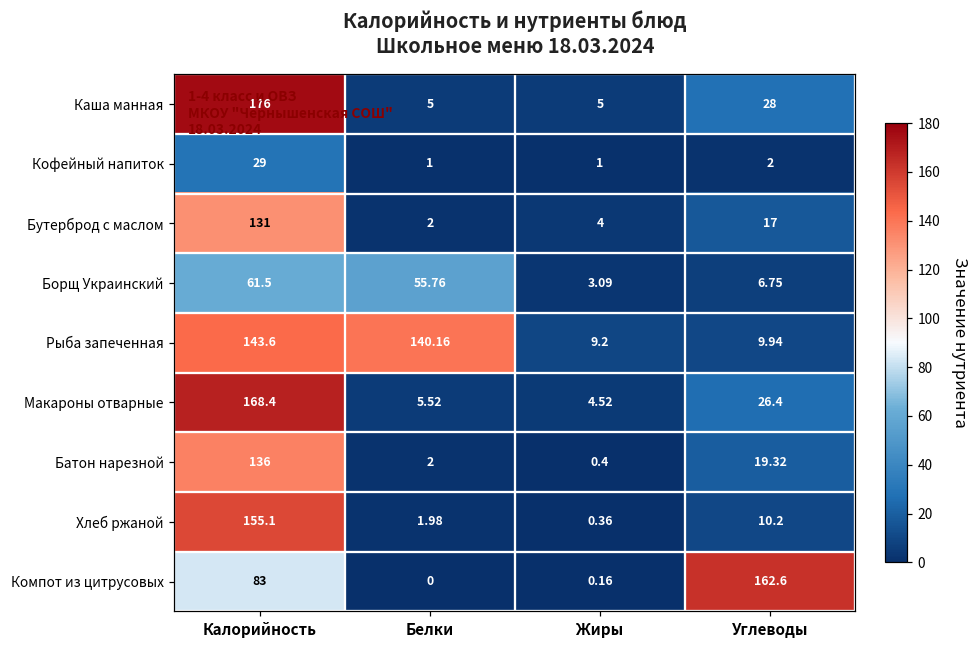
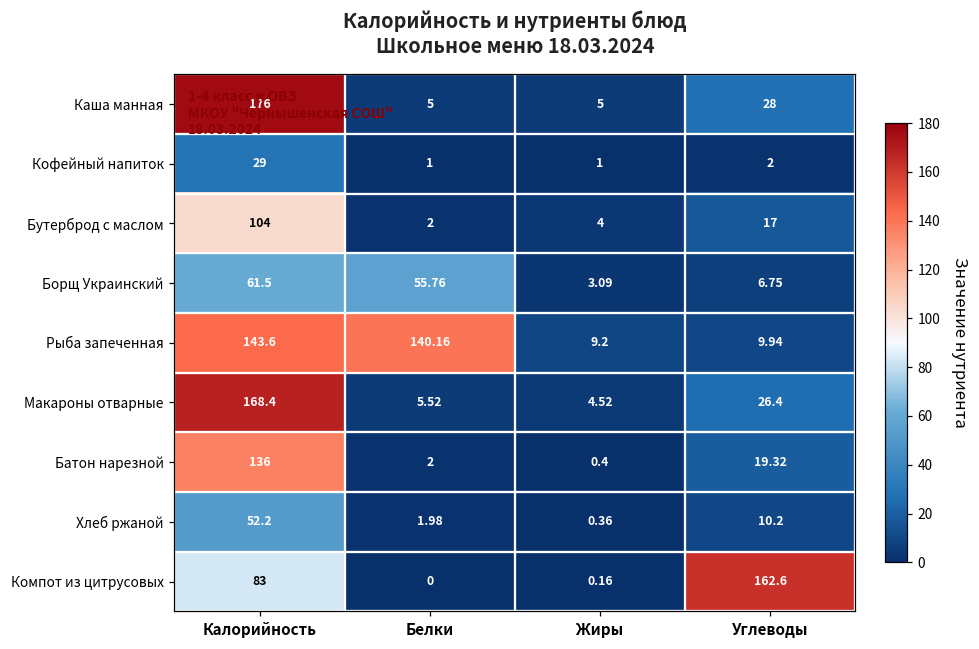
Бутерброд с маслом, Калорийность: 131 -> 104
Хлеб ржаной, Калорийность: 155.1 -> 52.2
